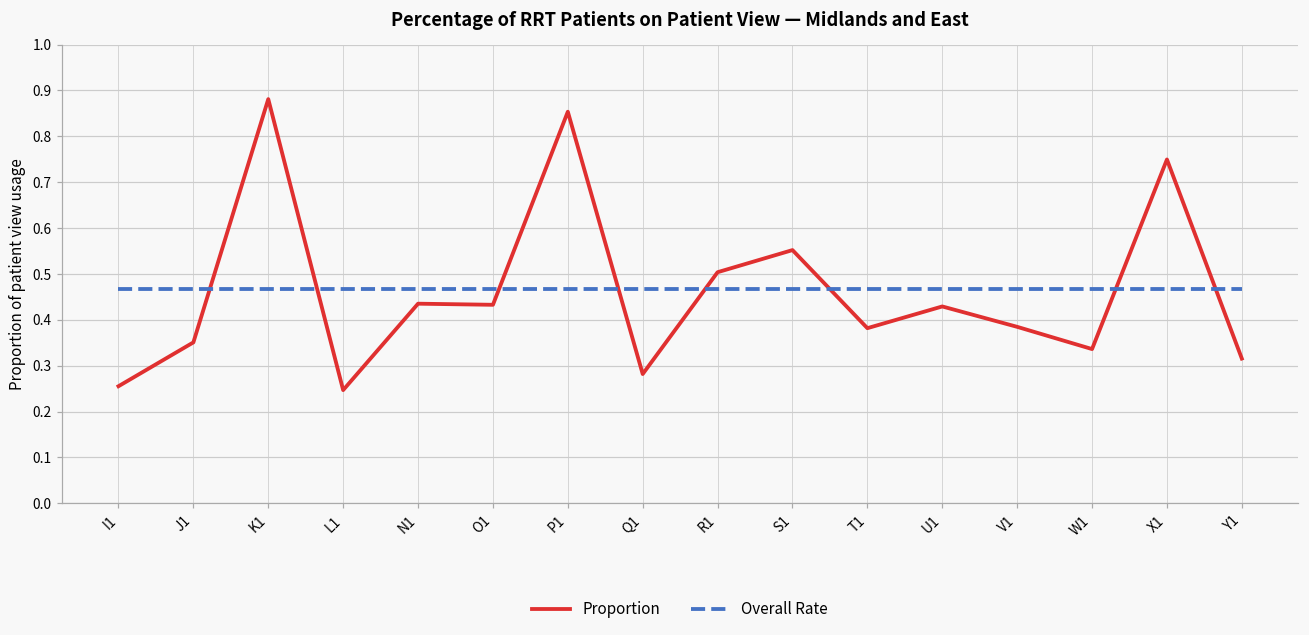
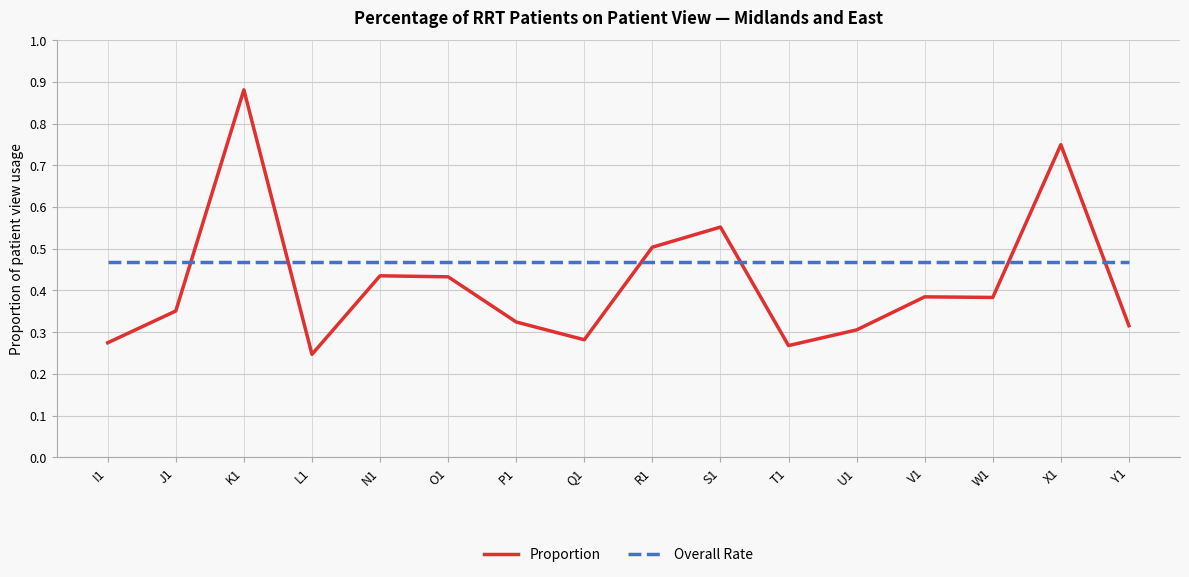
Proportion, I1: 0.26 -> 0.27
Proportion, P1: 0.85 -> 0.32
Proportion, T1: 0.38 -> 0.27
Proportion, U1: 0.43 -> 0.31
Proportion, W1: 0.34 -> 0.38
